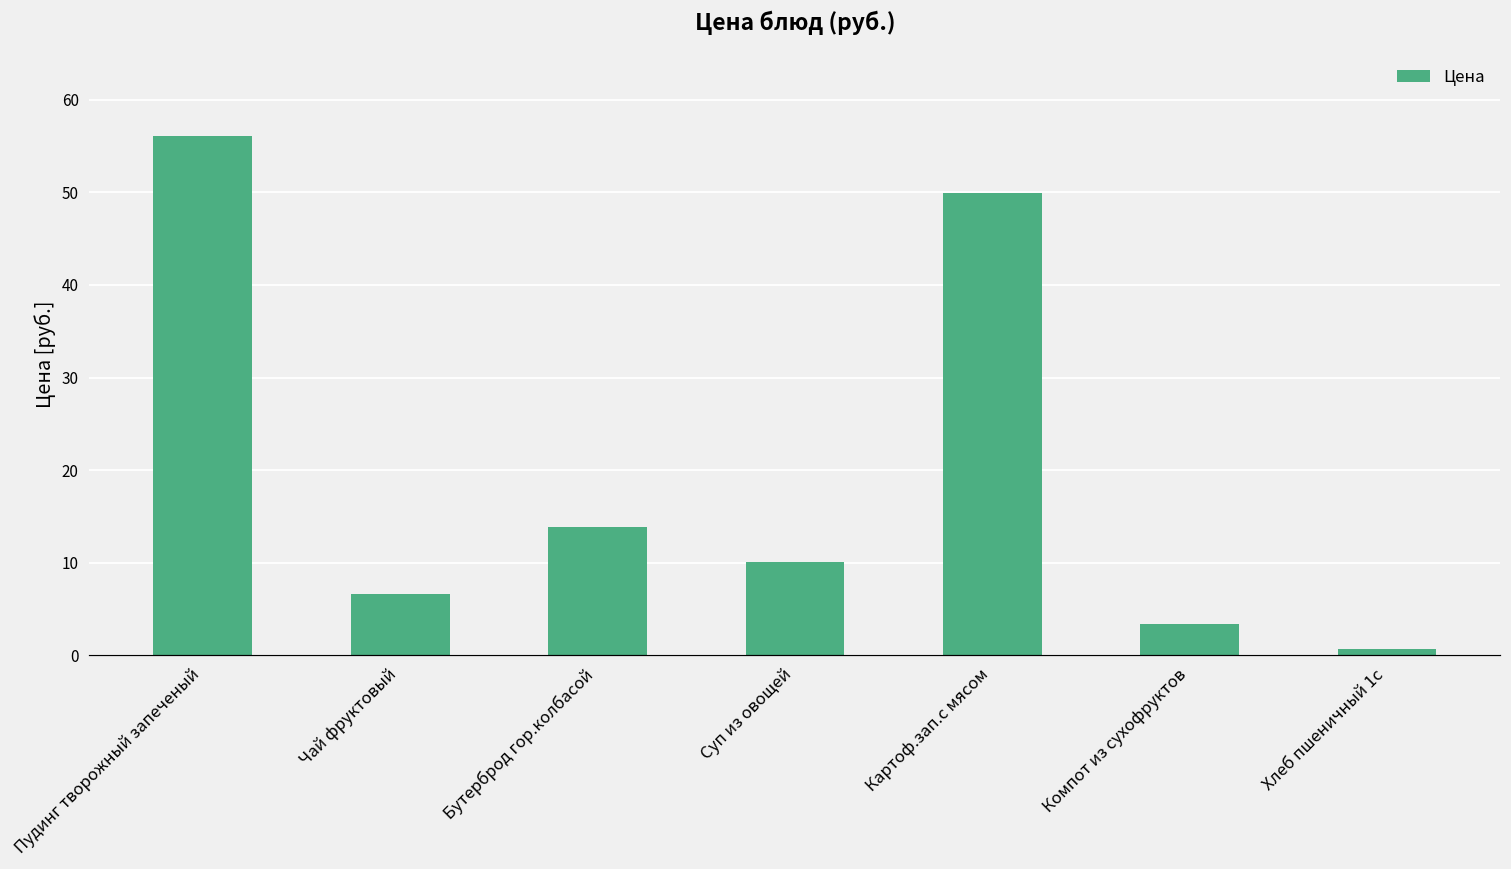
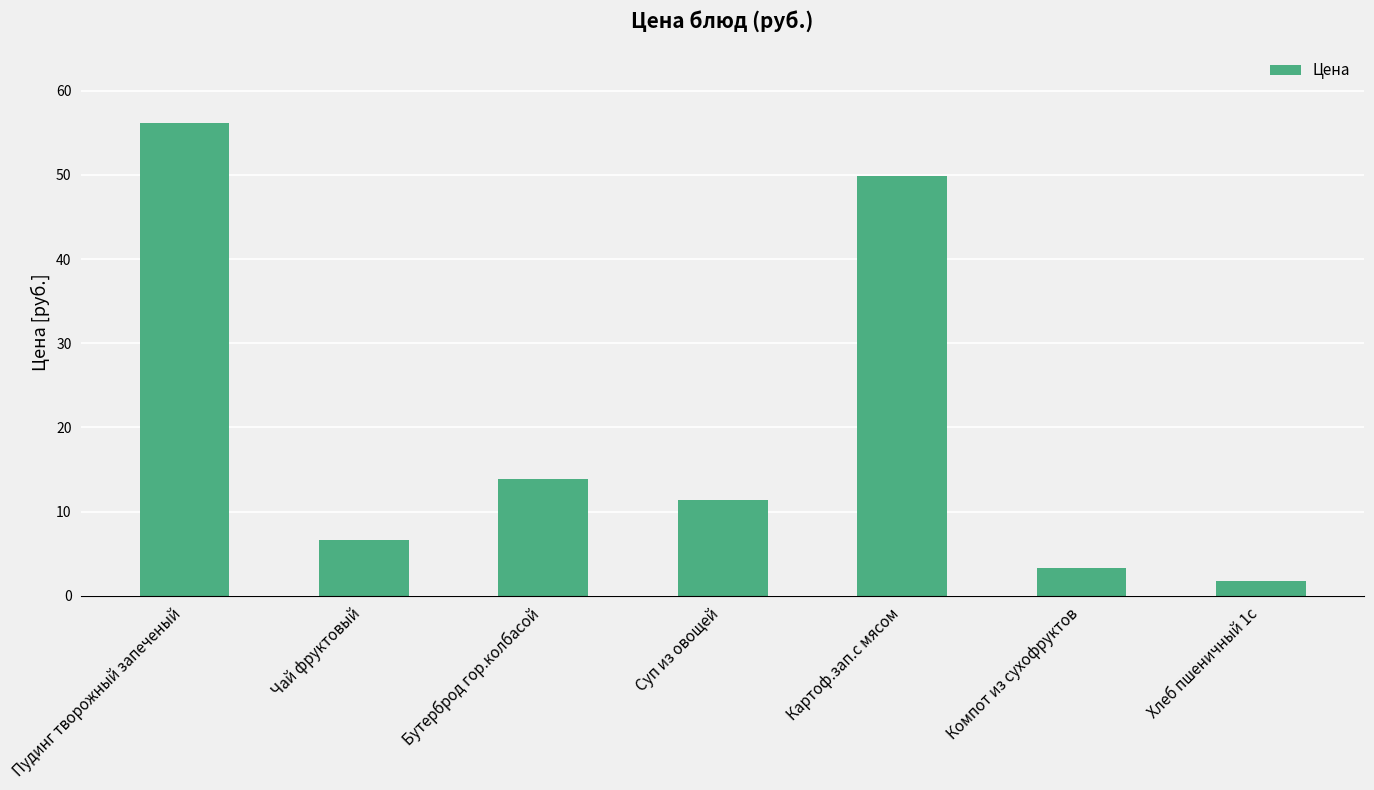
Суп из овощей: 10 -> 11
Хлеб пшеничный 1с: 1 -> 2
